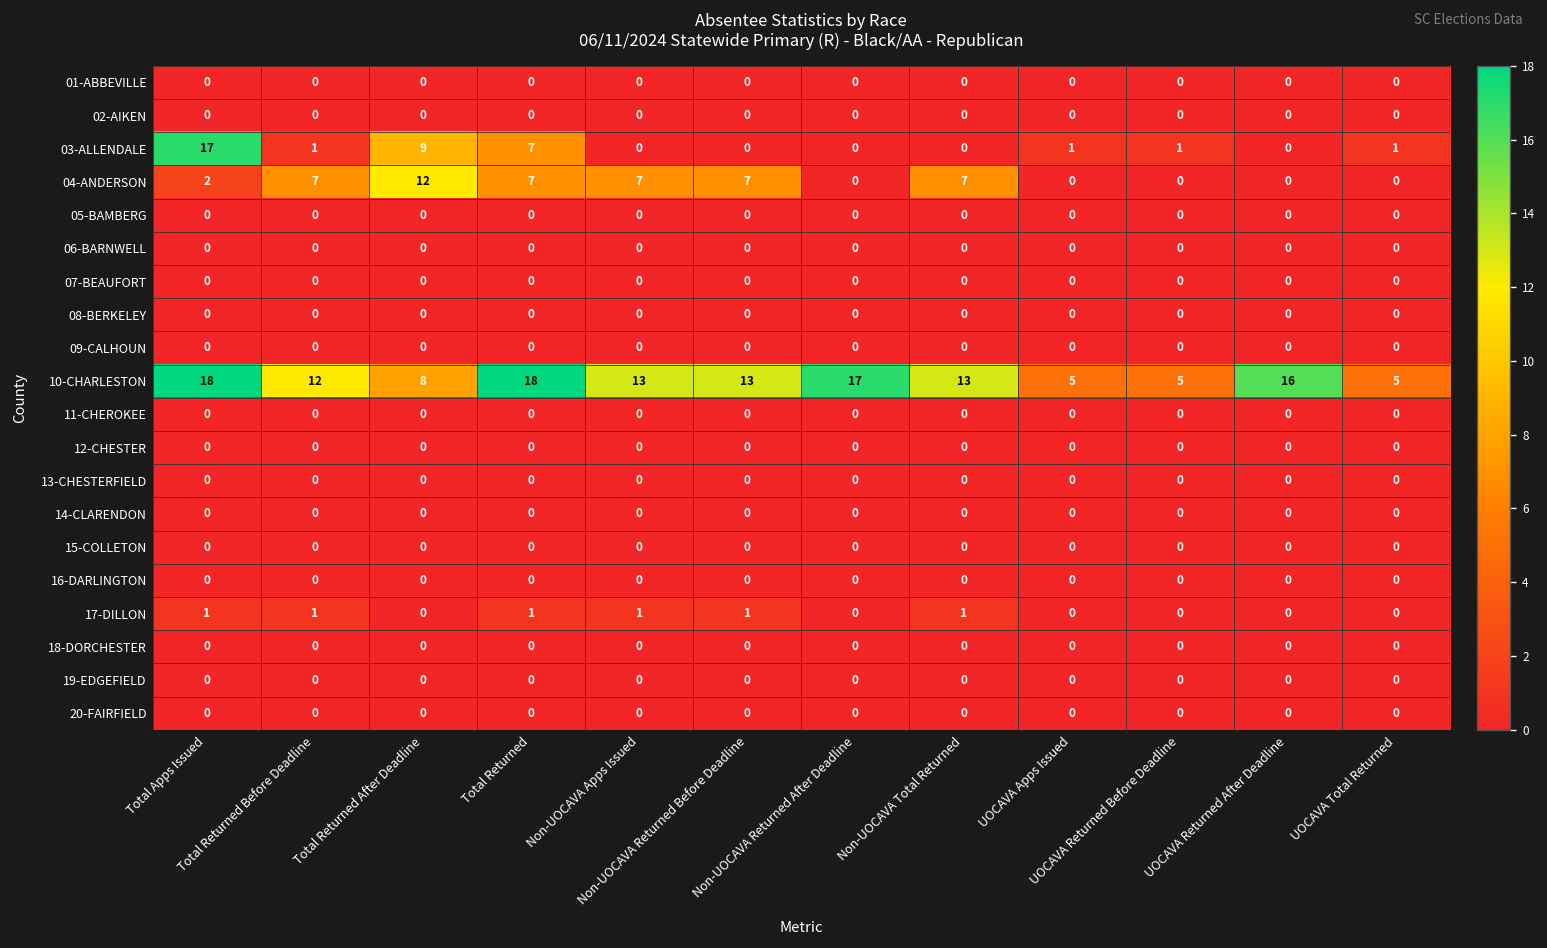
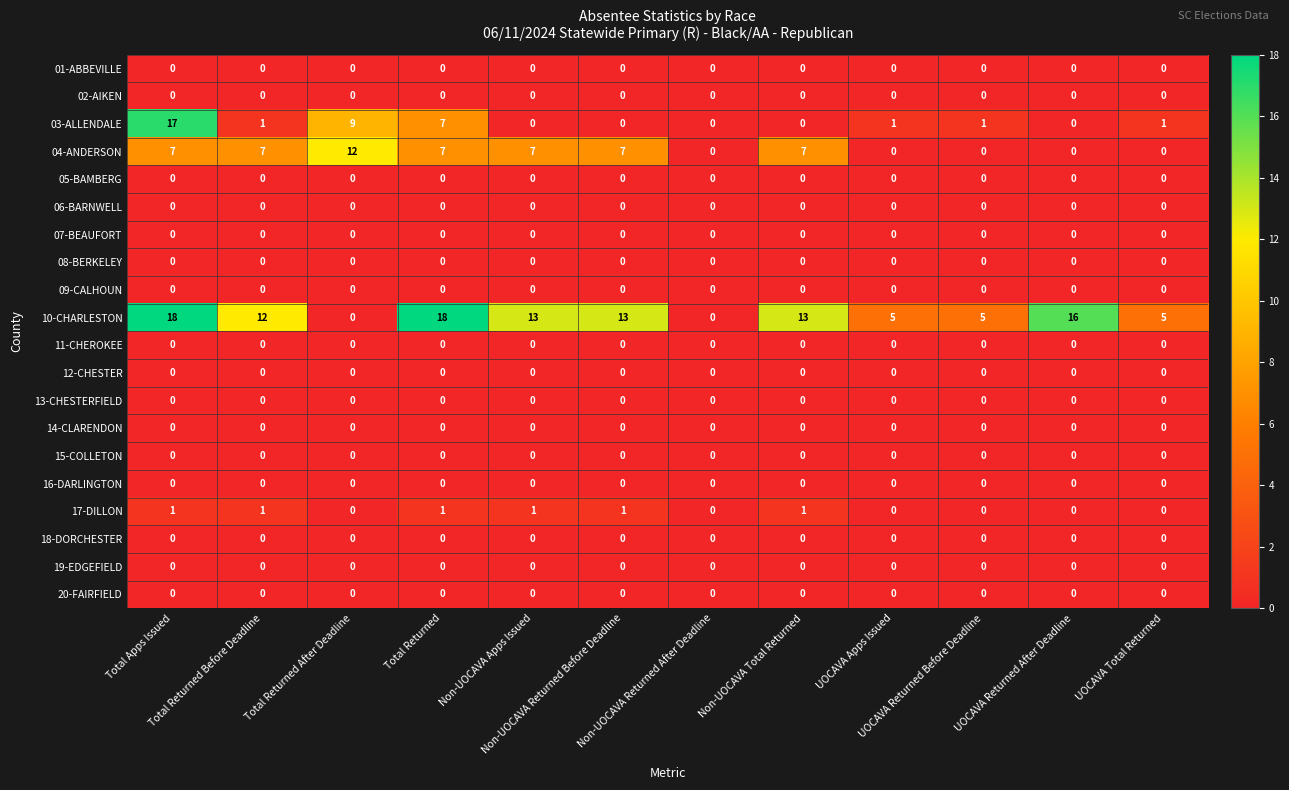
04-ANDERSON, Total Apps Issued: 2 -> 7
10-CHARLESTON, Total Returned After Deadline: 8 -> 0
10-CHARLESTON, Non-UOCAVA Returned After Deadline: 17 -> 0
